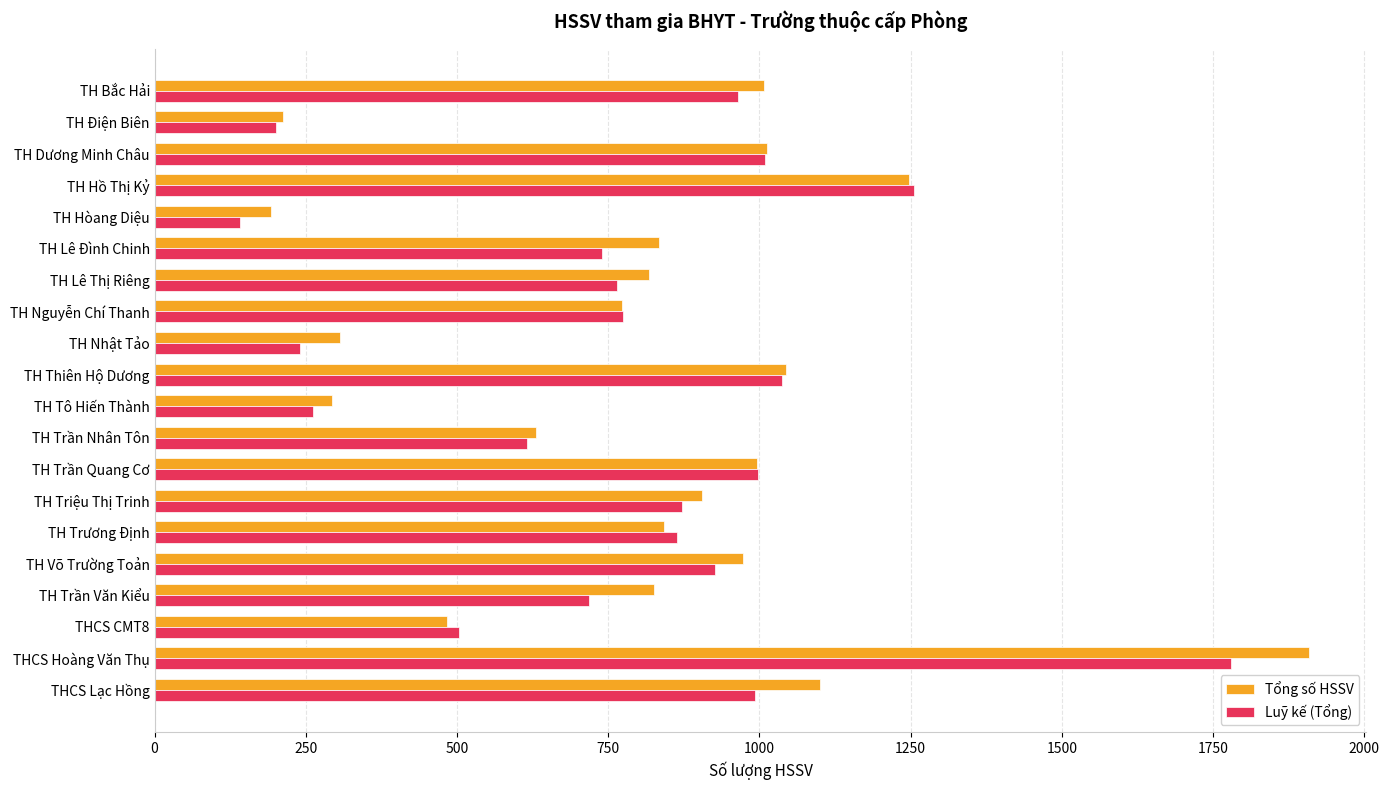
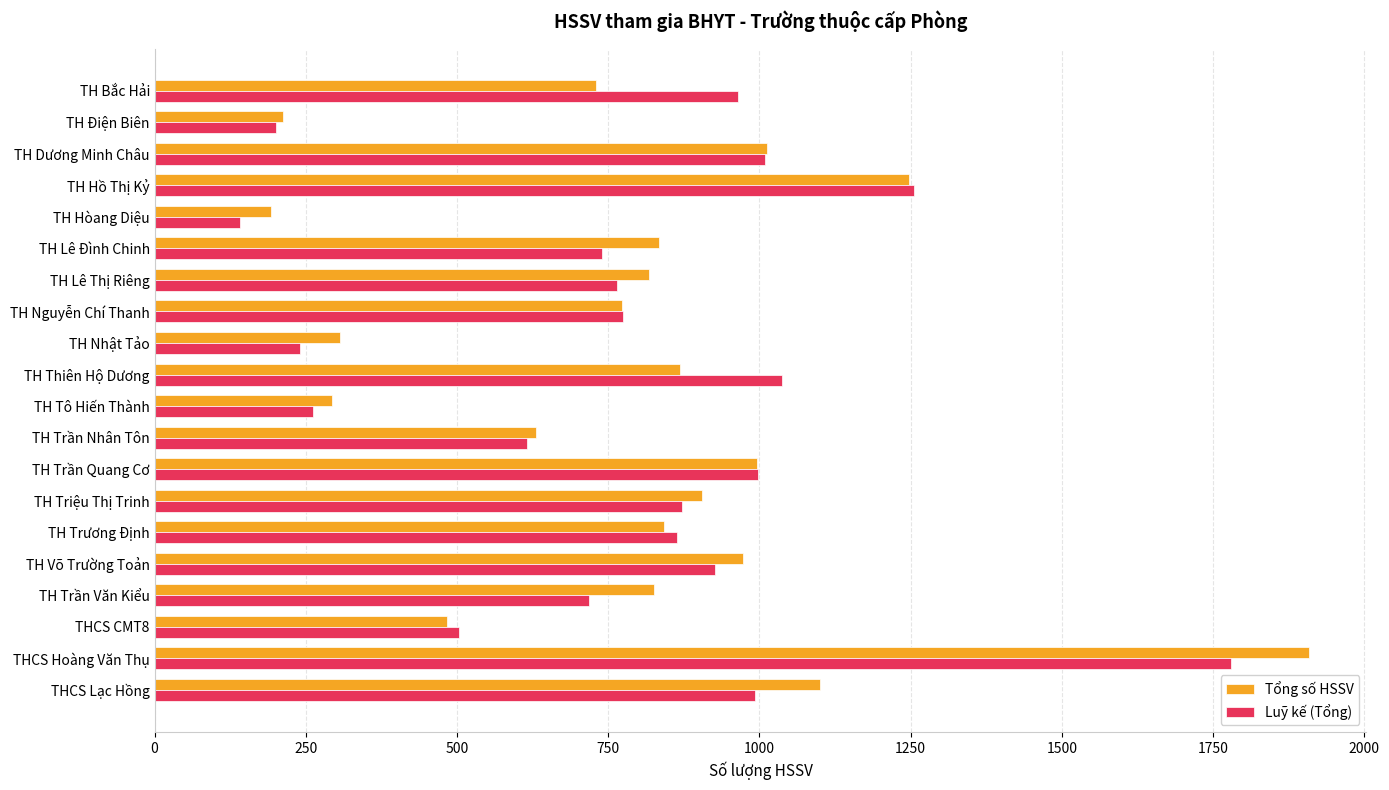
Tổng số HSSV, TH Bắc Hải: 1010 -> 730
Tổng số HSSV, TH Thiên Hộ Dương: 1040 -> 870
